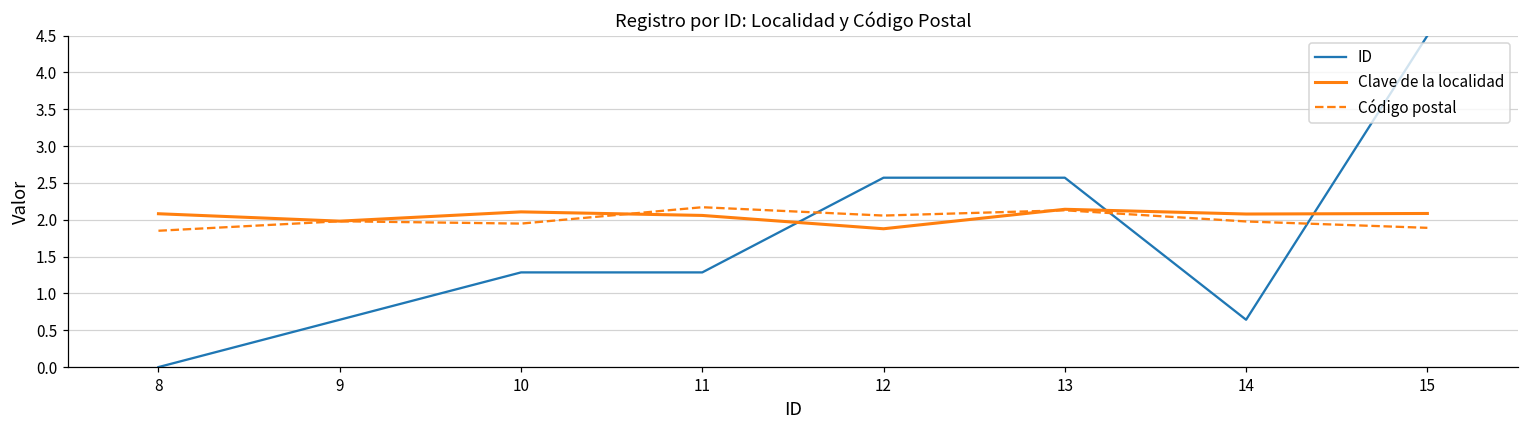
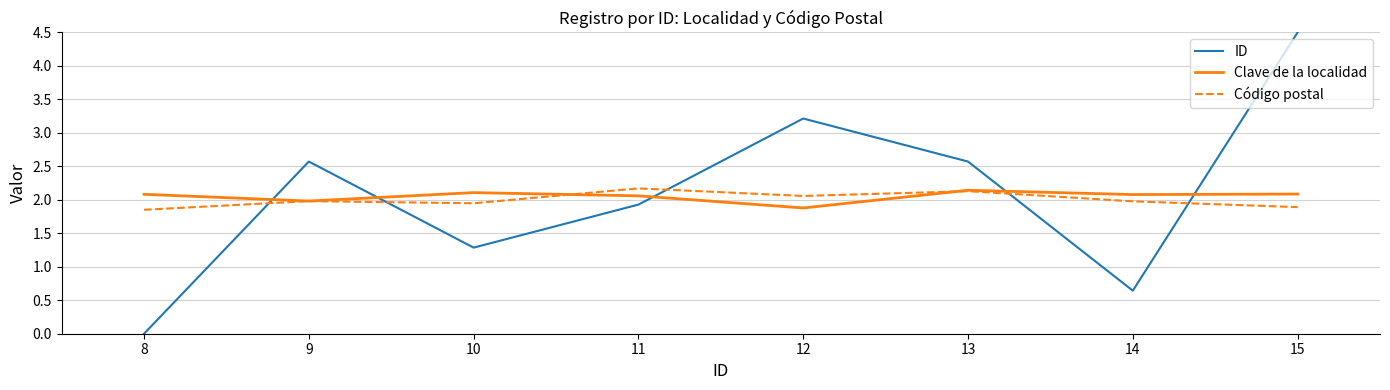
ID, 9: 0.6 -> 2.6
ID, 11: 1.3 -> 1.9
ID, 12: 2.6 -> 3.2
